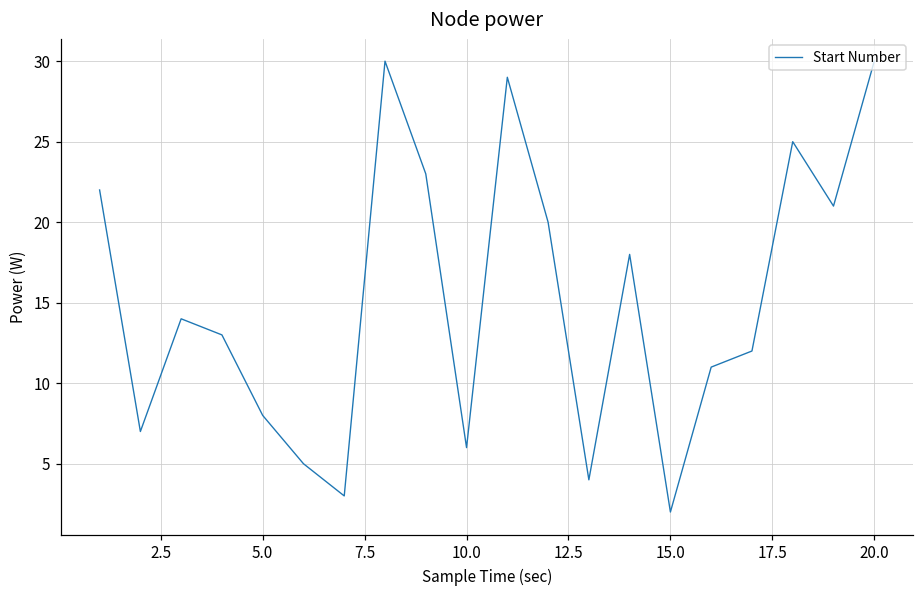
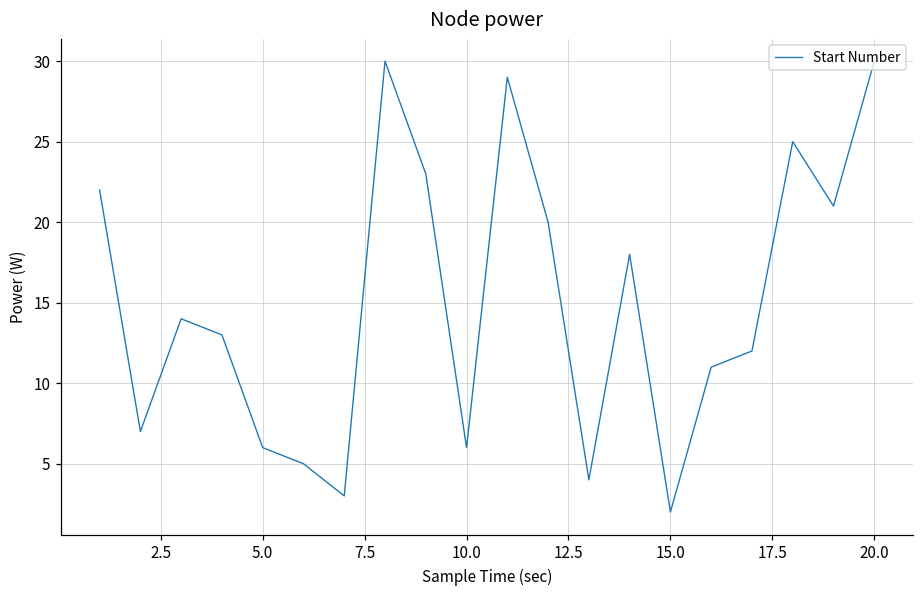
5.0: 8 -> 6
